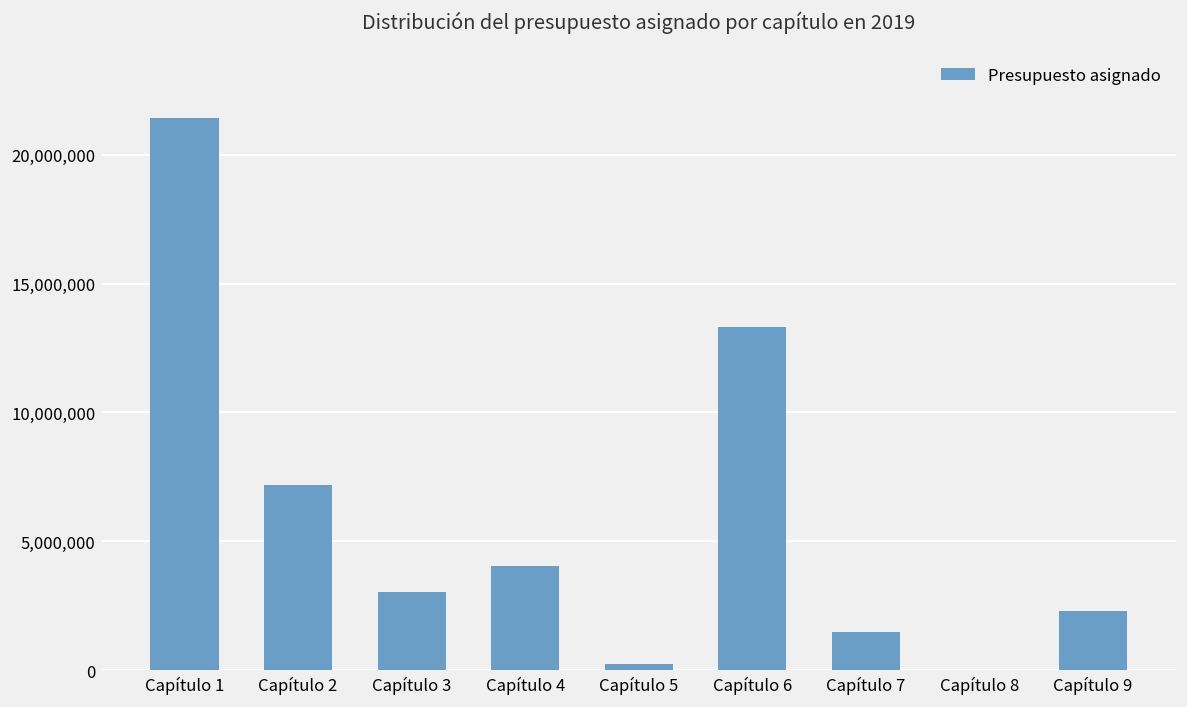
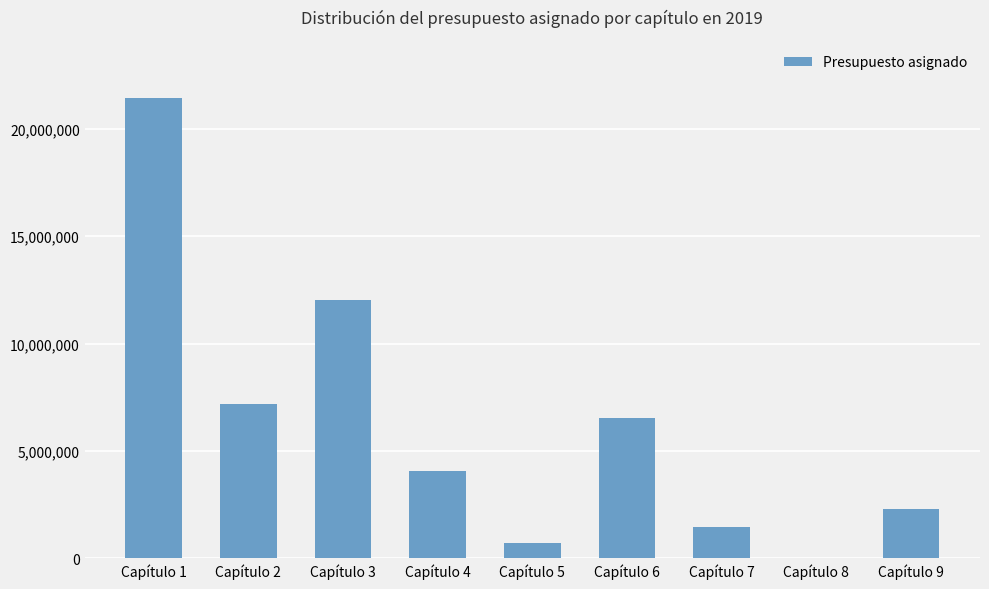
Capítulo 3: 3,000,000 -> 12,000,000
Capítulo 5: 300,000 -> 700,000
Capítulo 6: 13,300,000 -> 6,600,000
